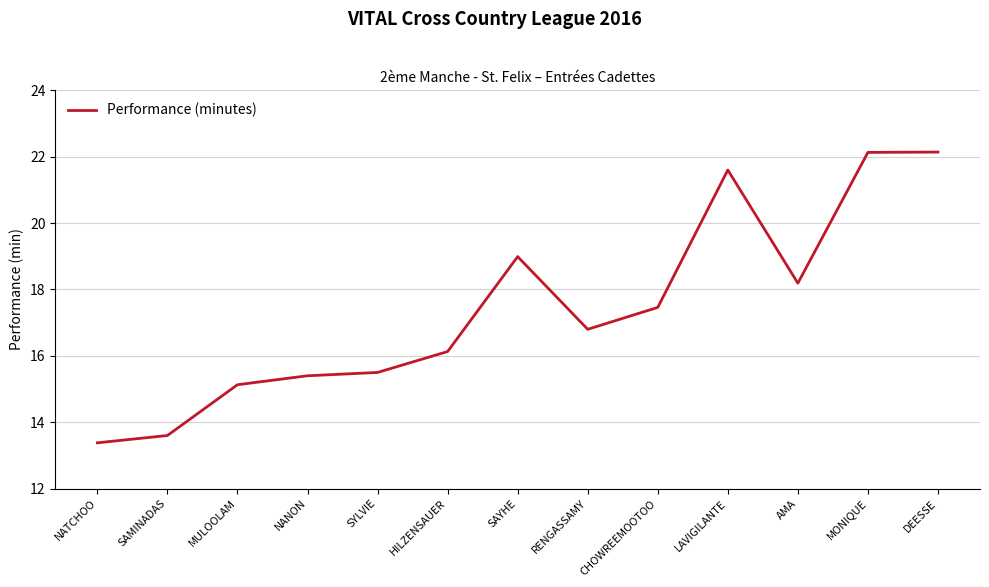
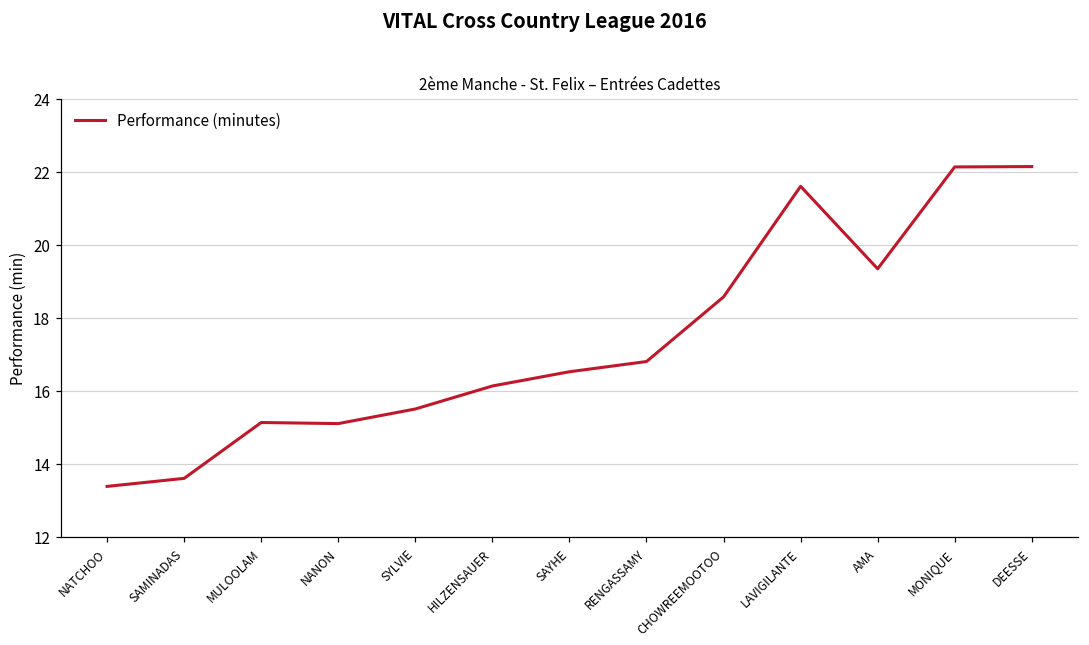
NANON: 15.4 -> 15.1
SAYHE: 19.0 -> 16.5
CHOWREEMOOTOO: 17.5 -> 18.6
AMA: 18.2 -> 19.3
